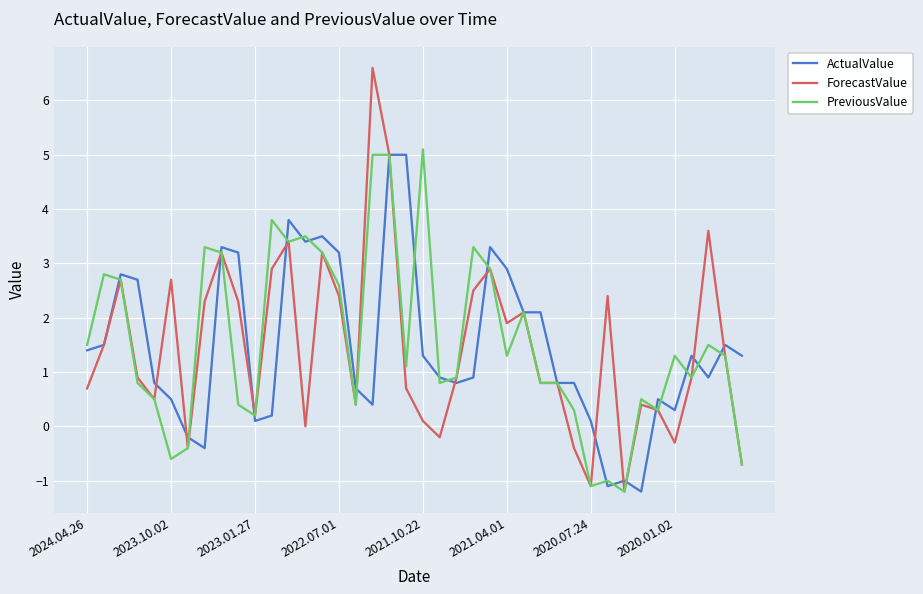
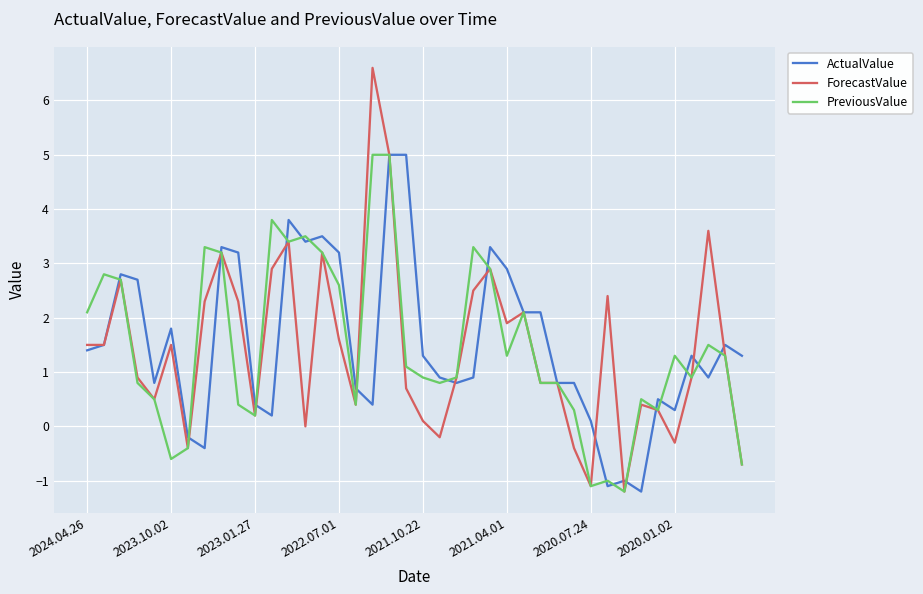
ForecastValue, 2024.04.26: 0.7 -> 1.5
PreviousValue, 2024.04.26: 1.5 -> 2.1
ActualValue, 2023.10.02: 0.5 -> 1.8
ForecastValue, 2023.10.02: 2.7 -> 1.5
ActualValue, 2023.01.27: 0.1 -> 0.4
ForecastValue, 2022.07.01: 2.4 -> 1.6
PreviousValue, 2021.10.22: 5.1 -> 0.9
